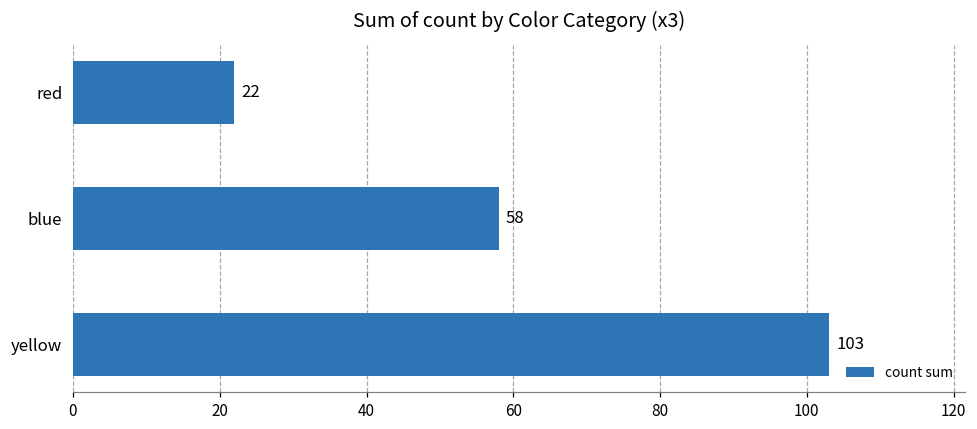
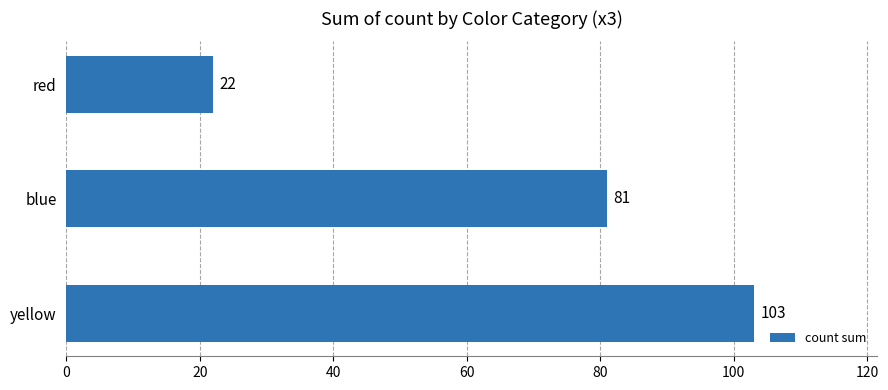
blue: 58 -> 81
